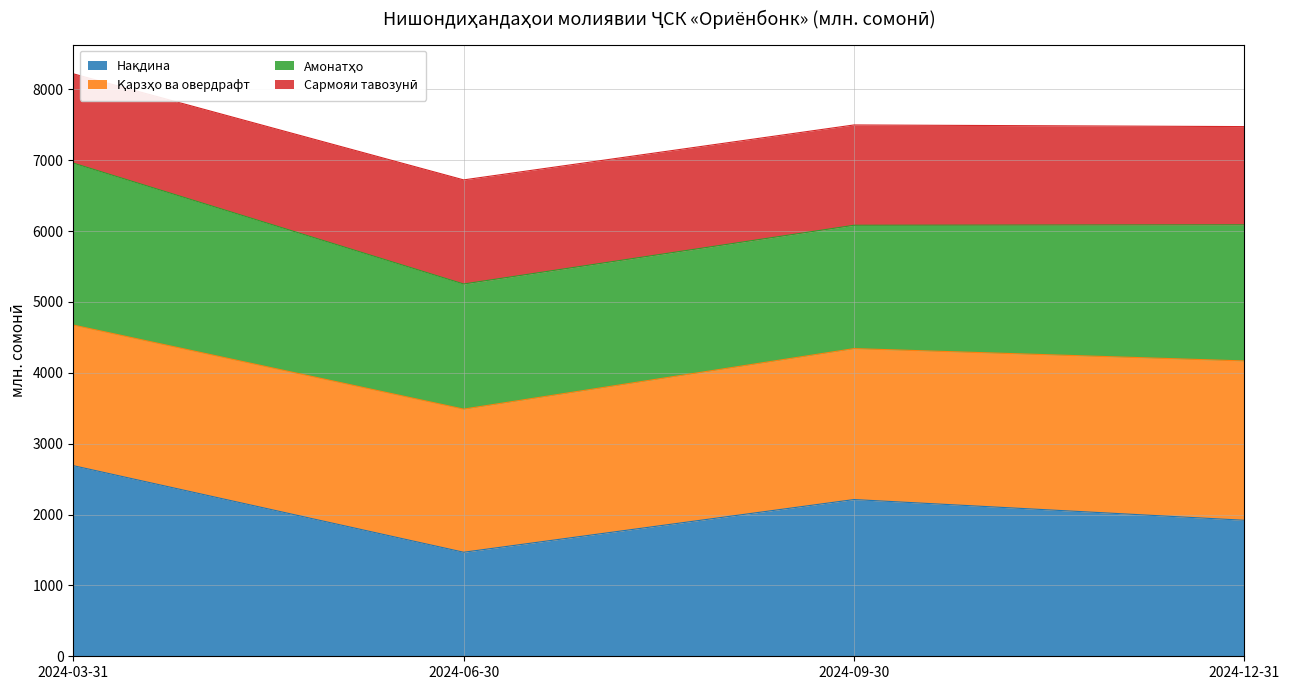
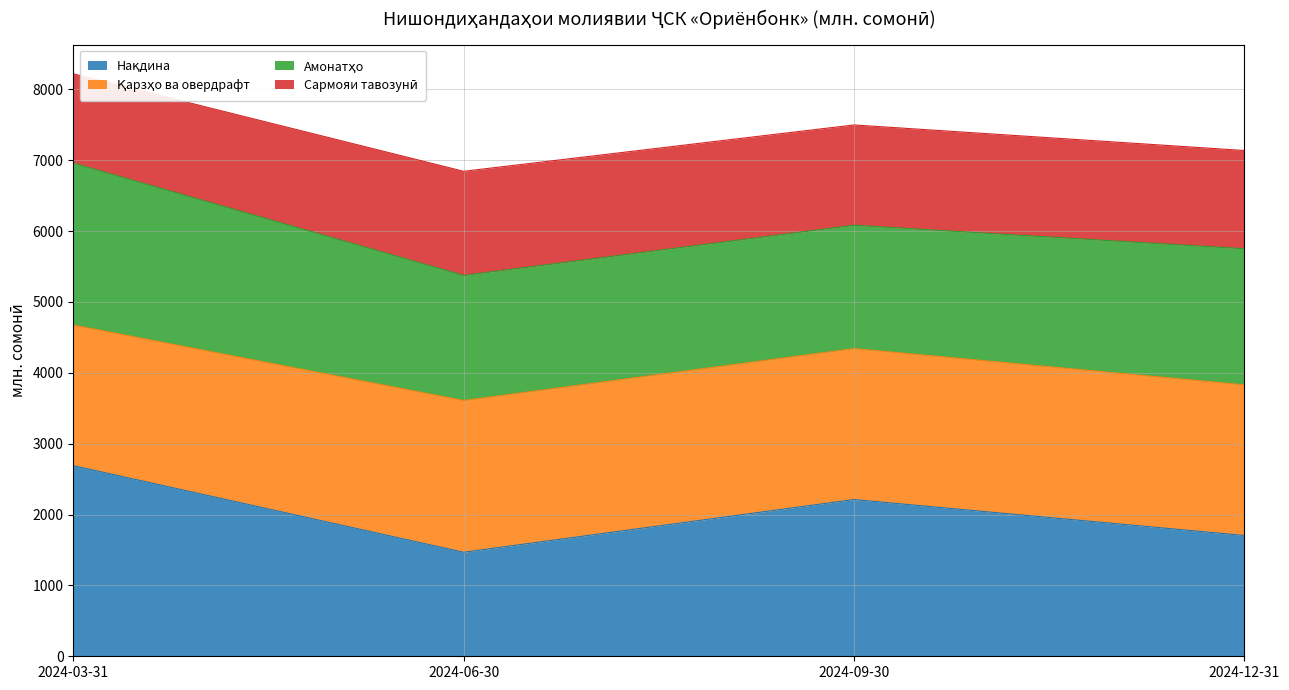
Қарзҳо ва овердрафт, 2024-06-30: 2000 -> 2100
Нақдина, 2024-12-31: 1900 -> 1700
Қарзҳо ва овердрафт, 2024-12-31: 2200 -> 2100
